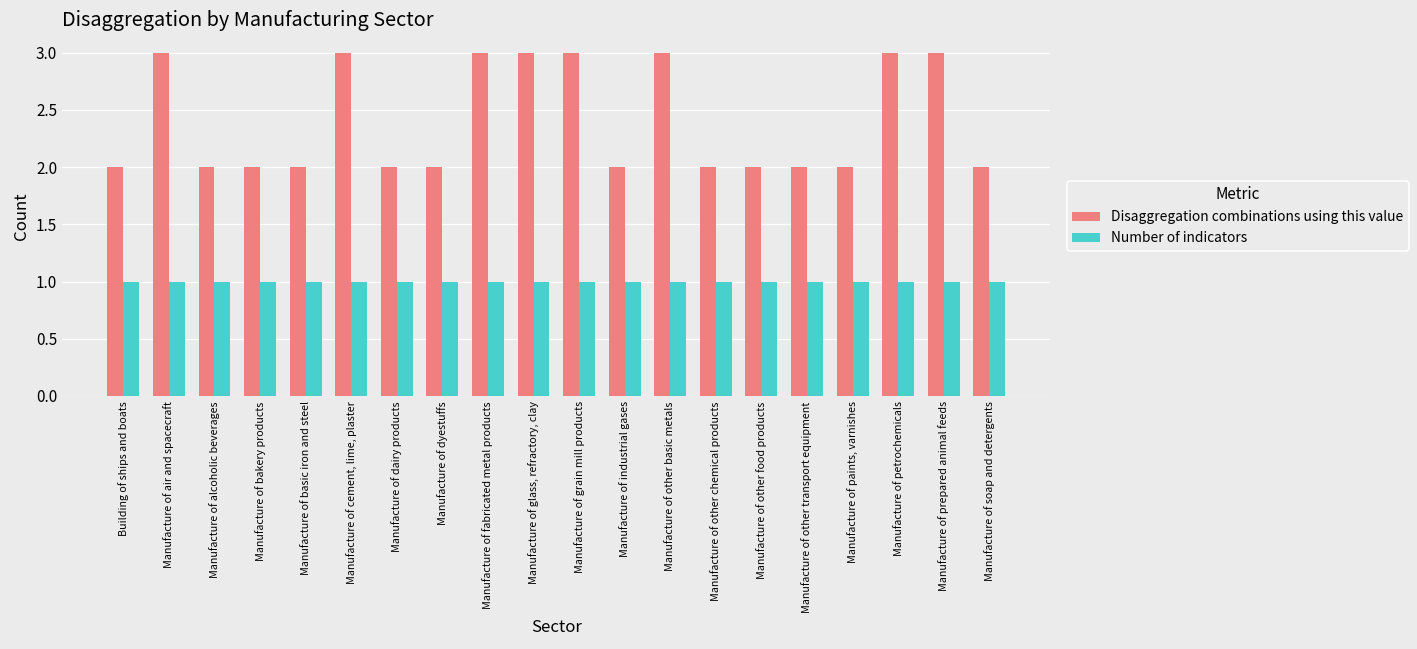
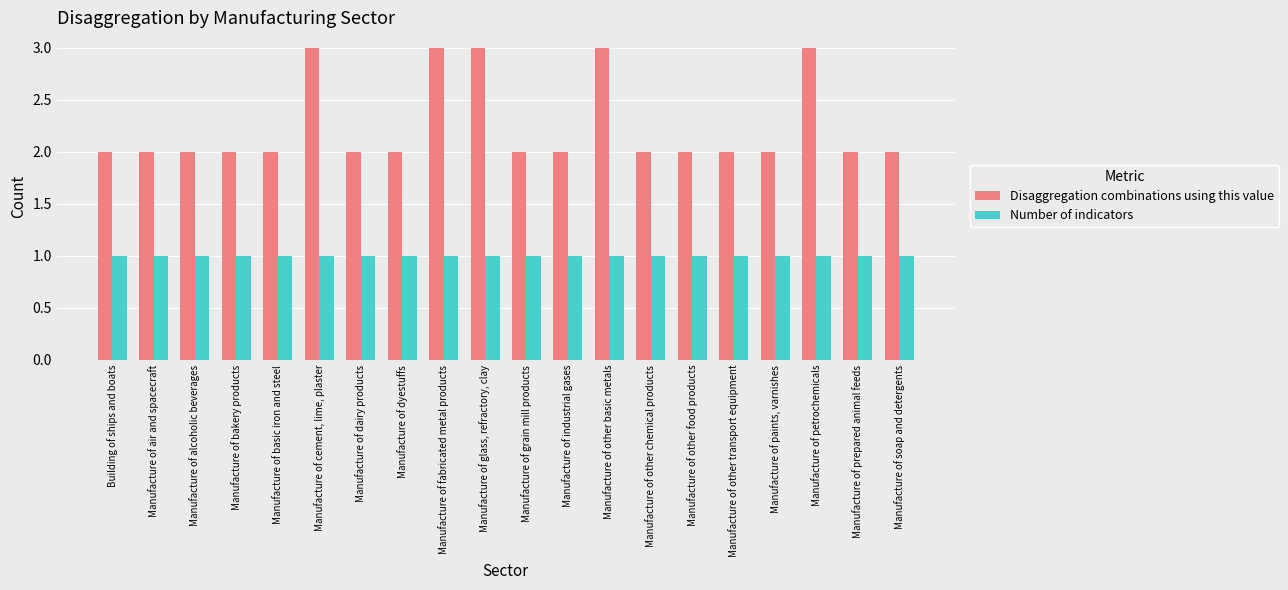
Disaggregation combinations using this value, Manufacture of air and spacecraft: 3 -> 2
Disaggregation combinations using this value, Manufacture of grain mill products: 3 -> 2
Disaggregation combinations using this value, Manufacture of prepared animal feeds: 3 -> 2
